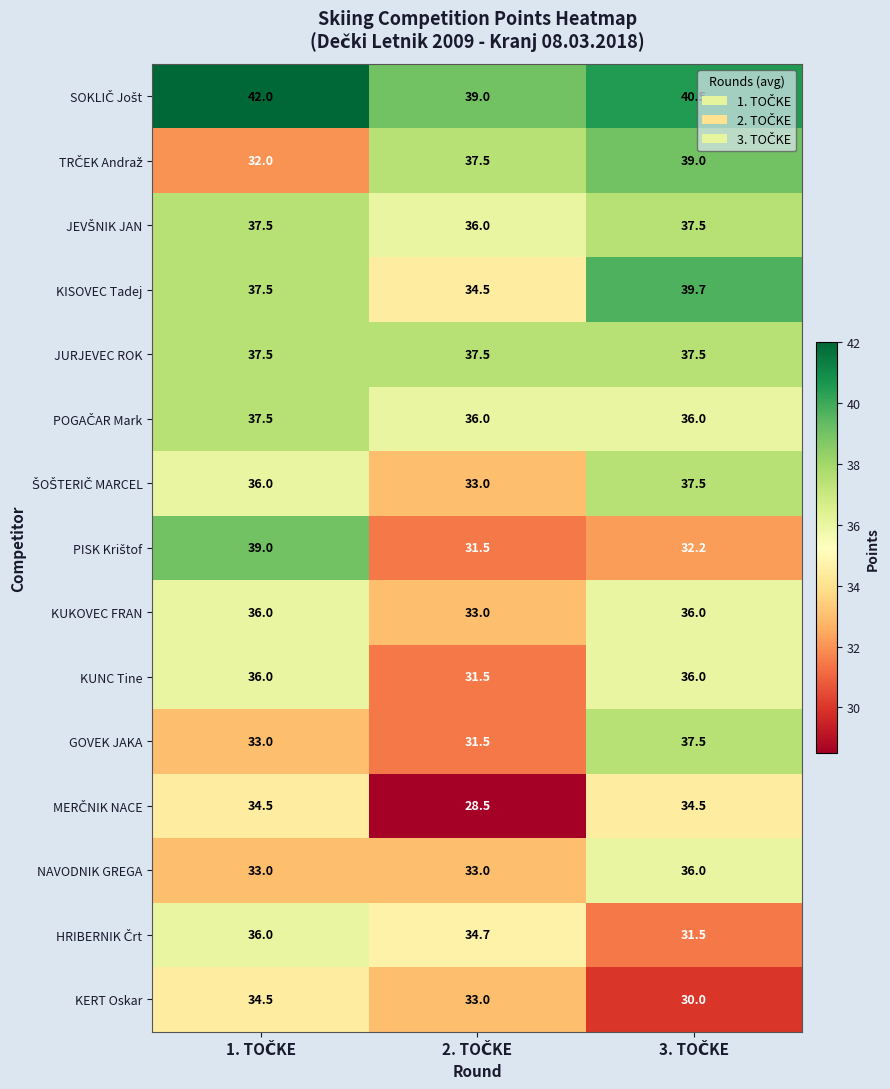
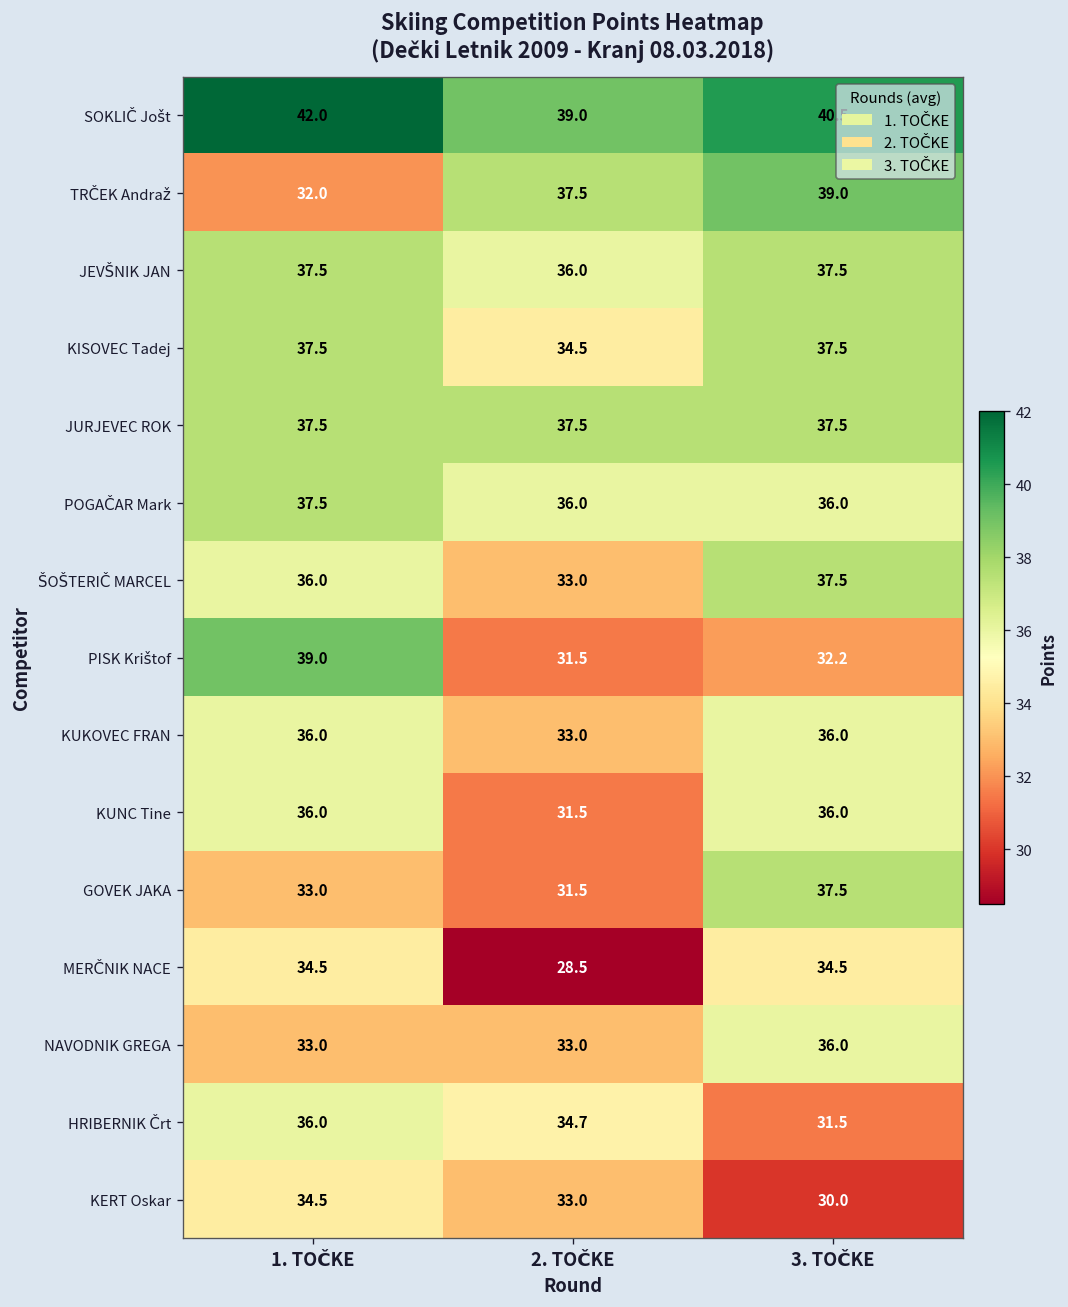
KISOVEC Tadej, 3. TOČKE: 39.7 -> 37.5
